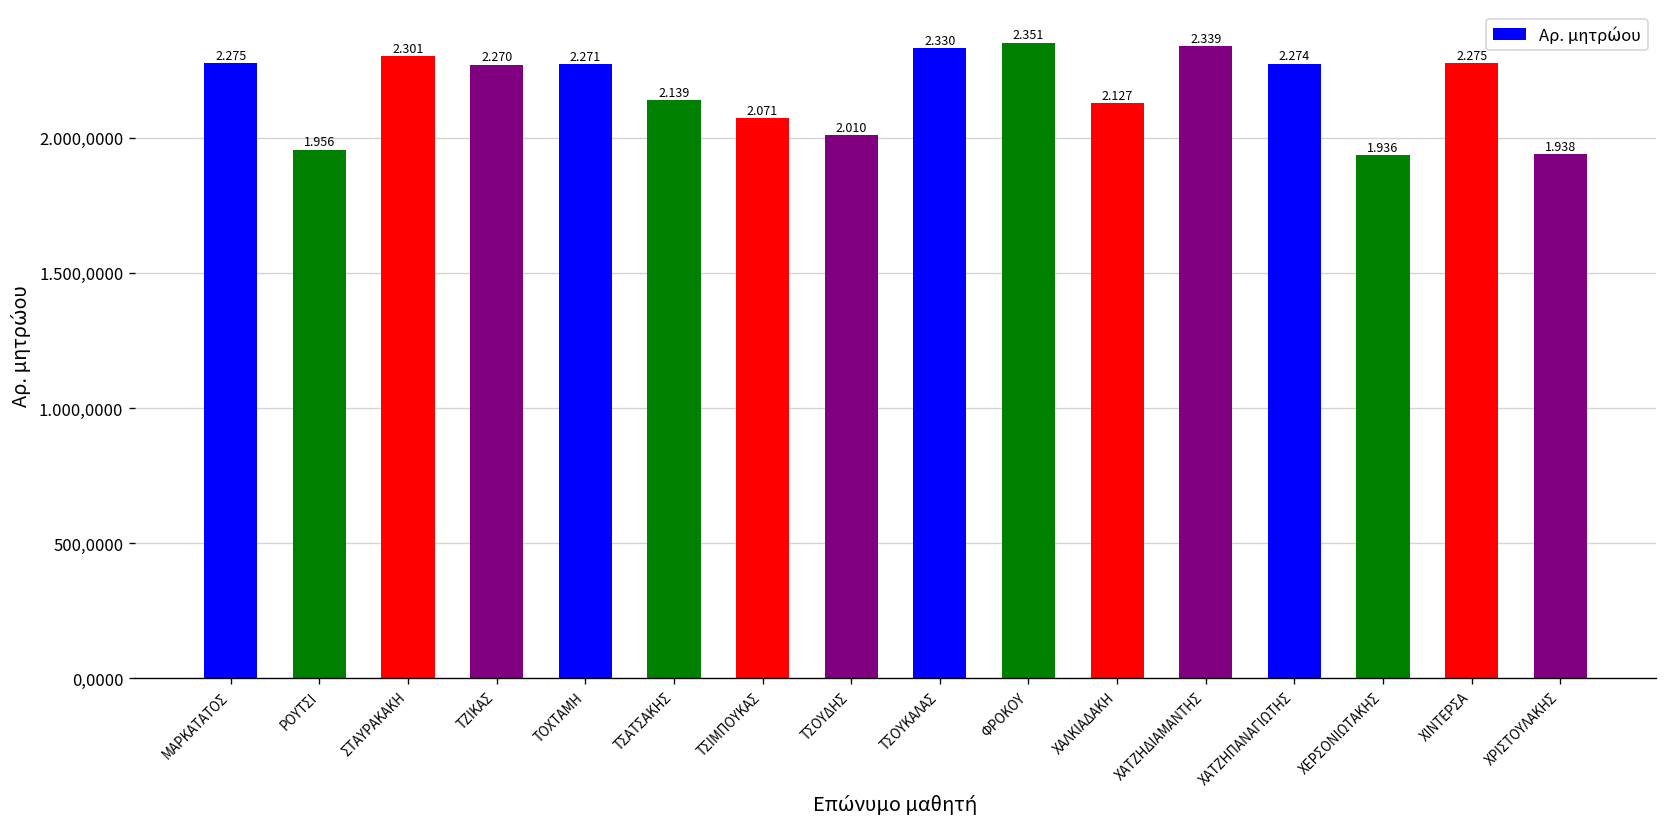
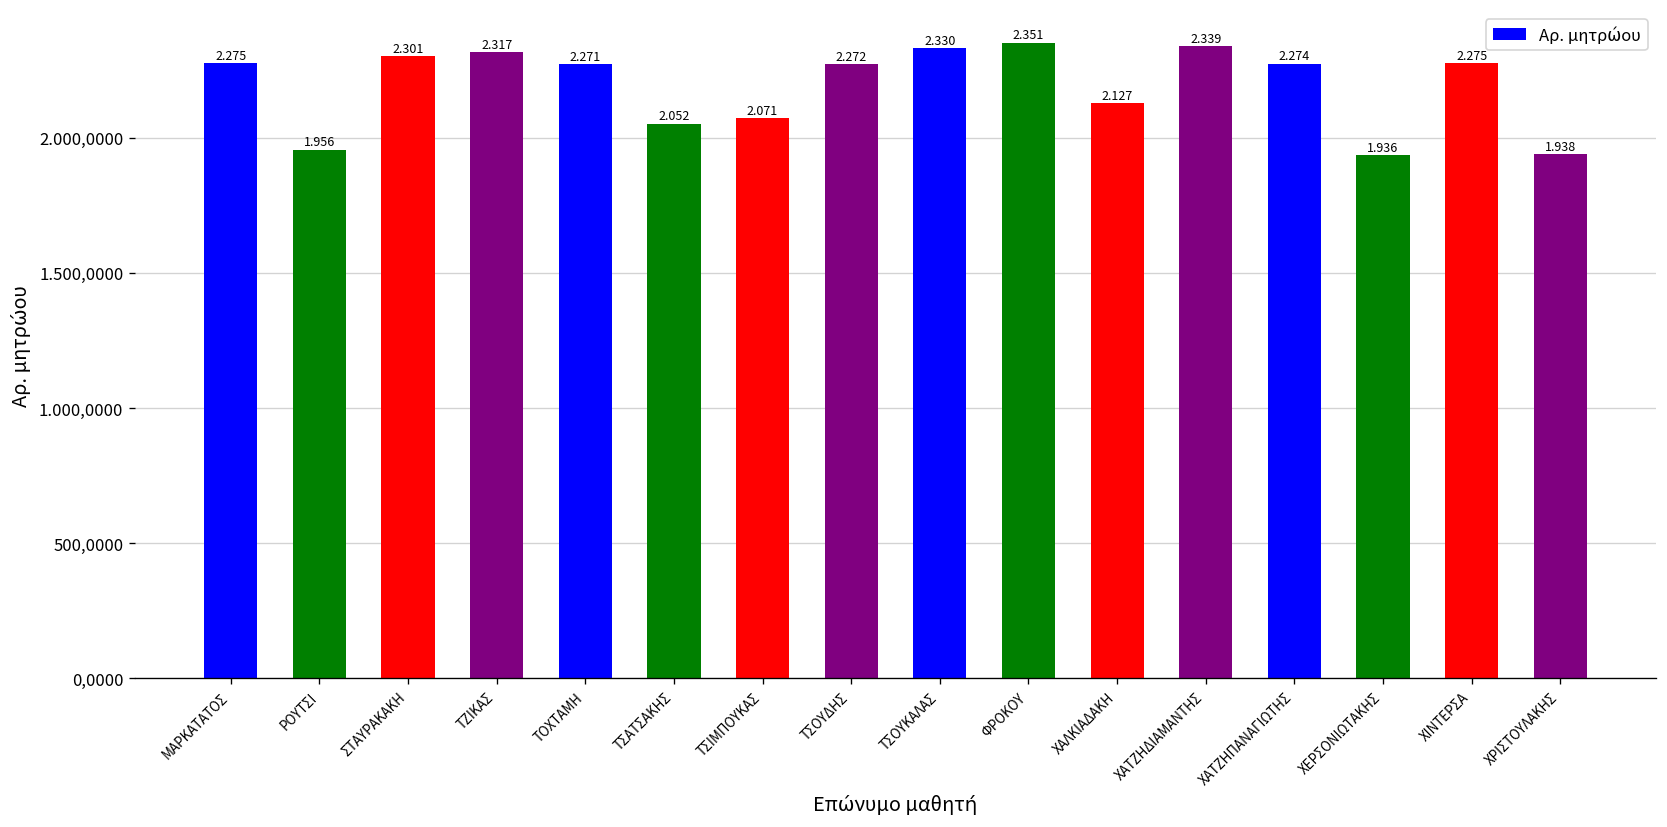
ΤΖΙΚΑΣ: 2.270 -> 2.317
ΤΣΑΤΣΑΚΗΣ: 2.139 -> 2.052
ΤΣΟΥΔΗΣ: 2.010 -> 2.272
